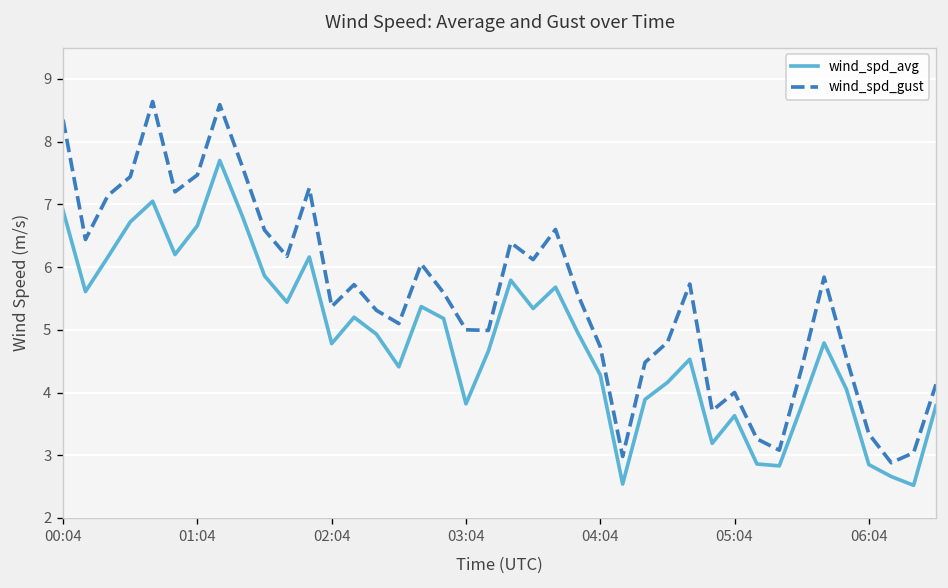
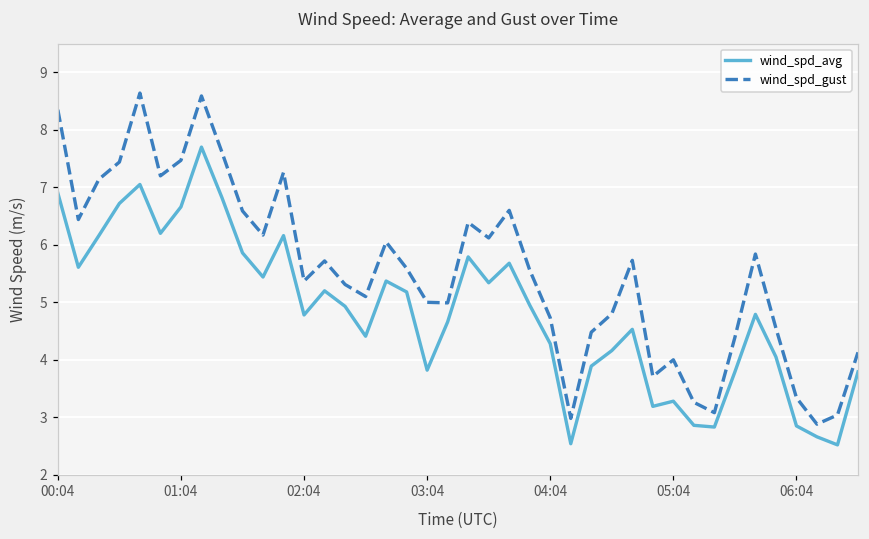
wind_spd_avg, 05:04: 3.6 -> 3.3
